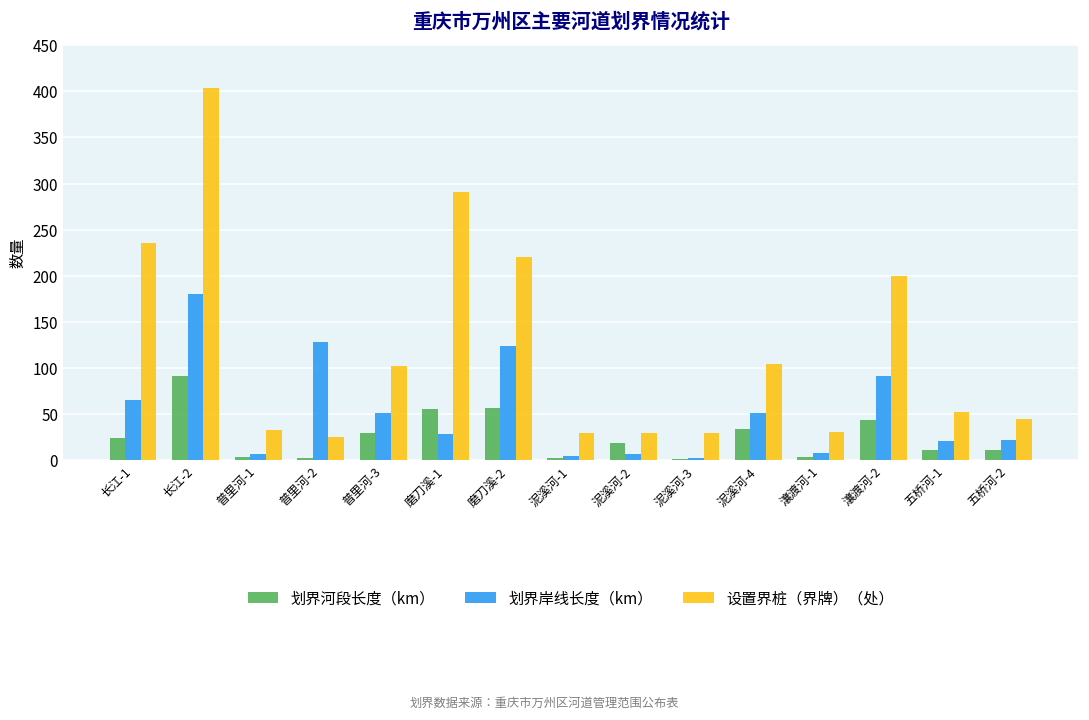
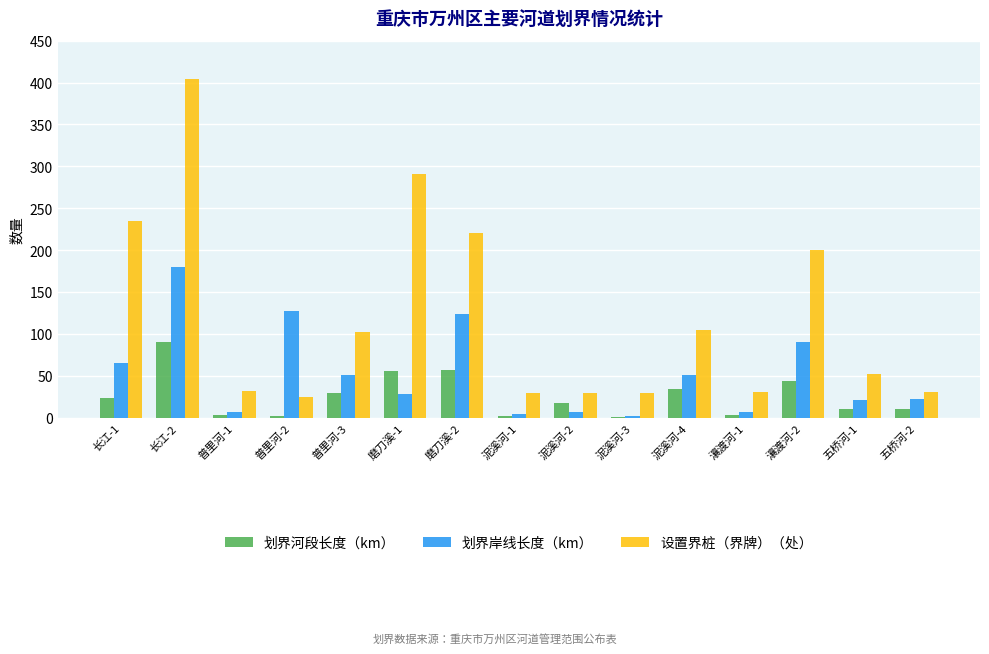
设置界桩（界牌）（处）, 五桥河-2: 40 -> 30
